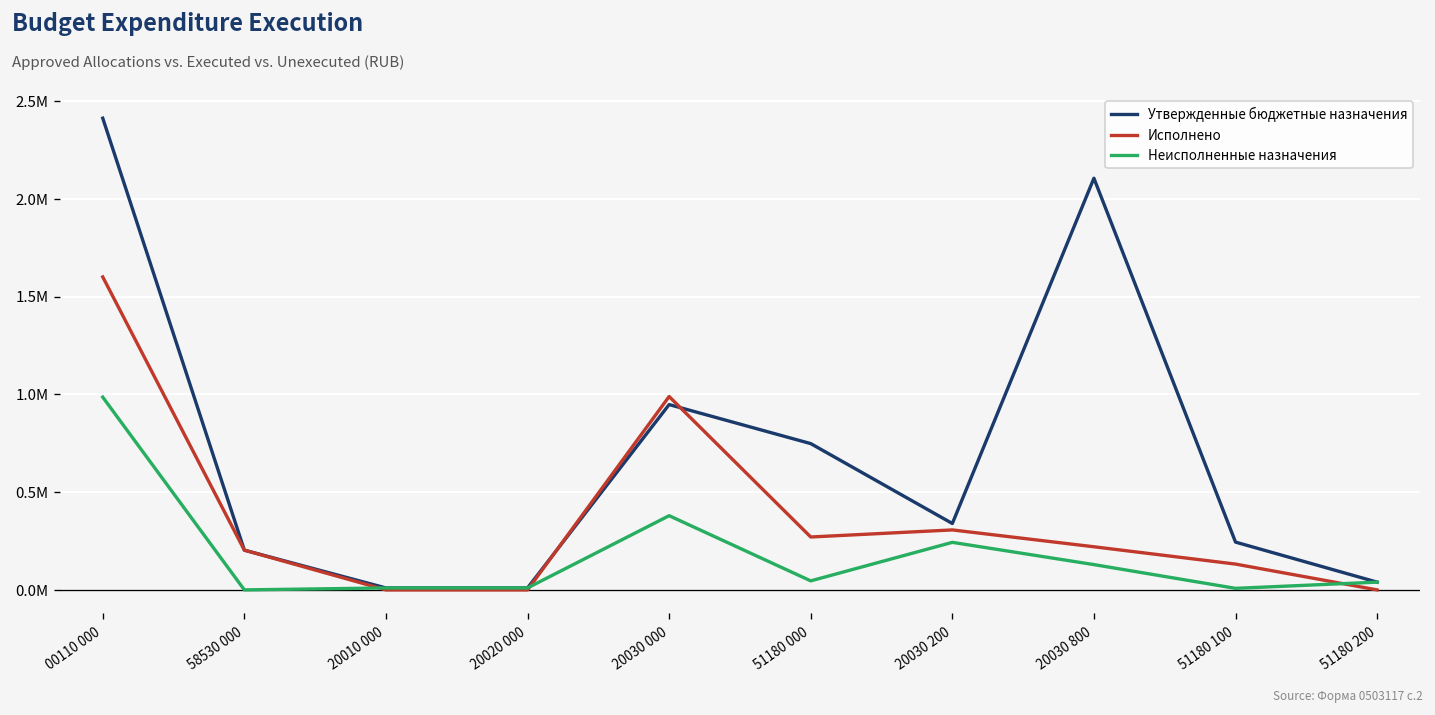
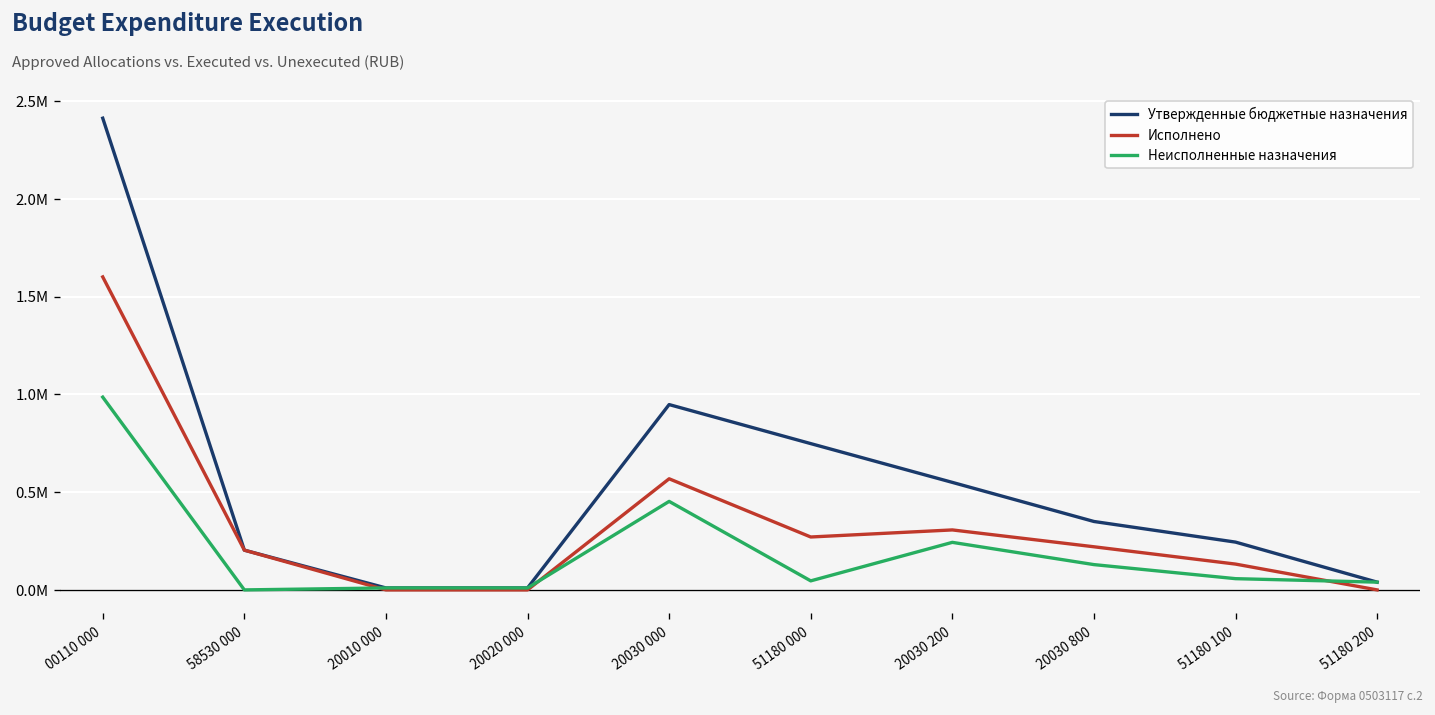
Исполнено, 20030 000: 990000 -> 570000
Неисполненные назначения, 20030 000: 380000 -> 450000
Утвержденные бюджетные назначения, 20030 200: 340000 -> 550000
Утвержденные бюджетные назначения, 20030 800: 2110000 -> 350000
Неисполненные назначения, 51180 100: 10000 -> 60000
